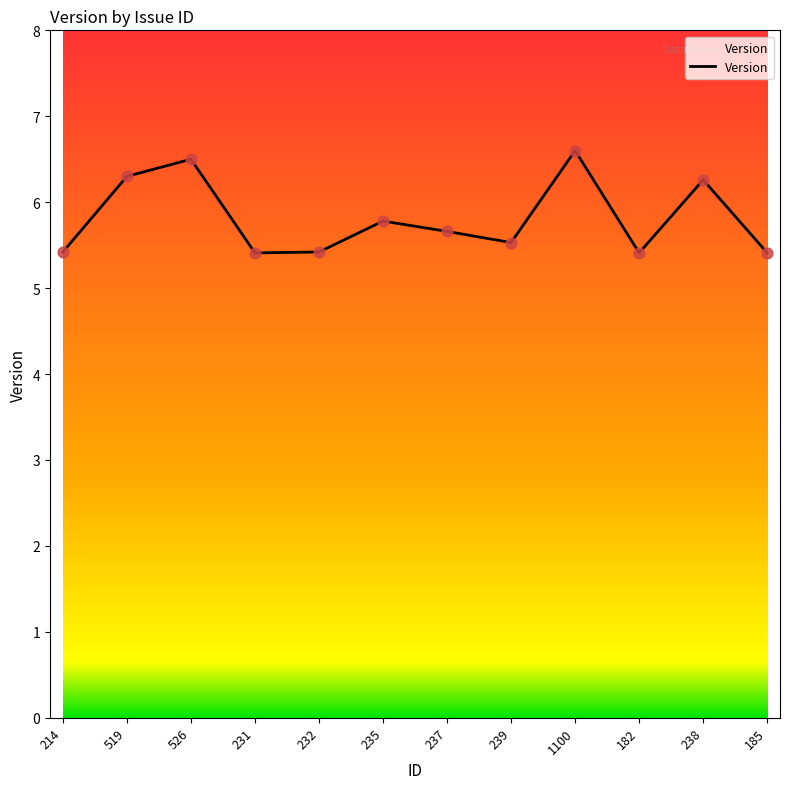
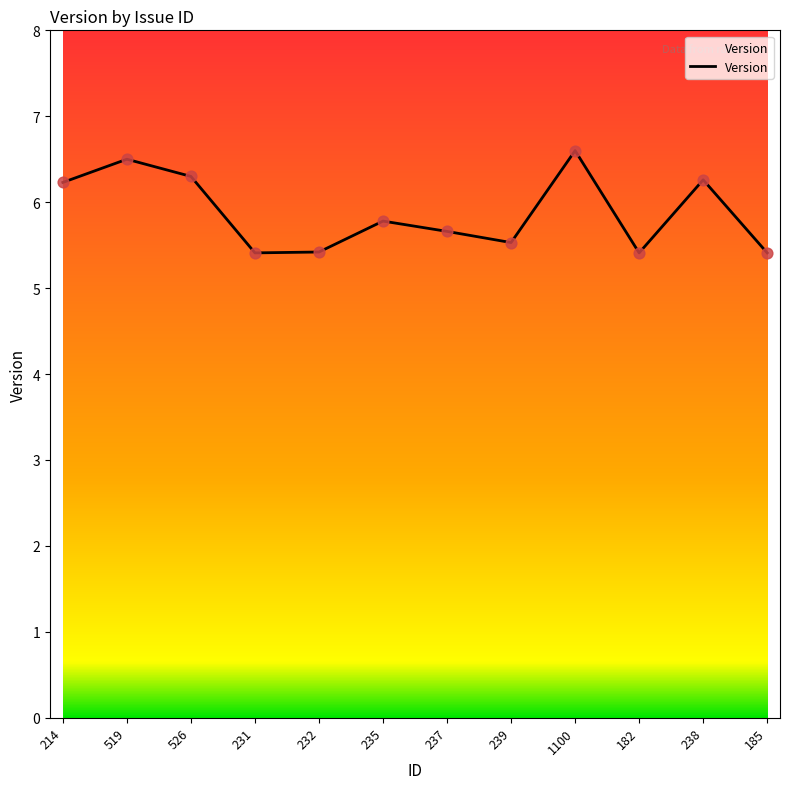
214: 5.4 -> 6.2
519: 6.3 -> 6.5
526: 6.5 -> 6.3
